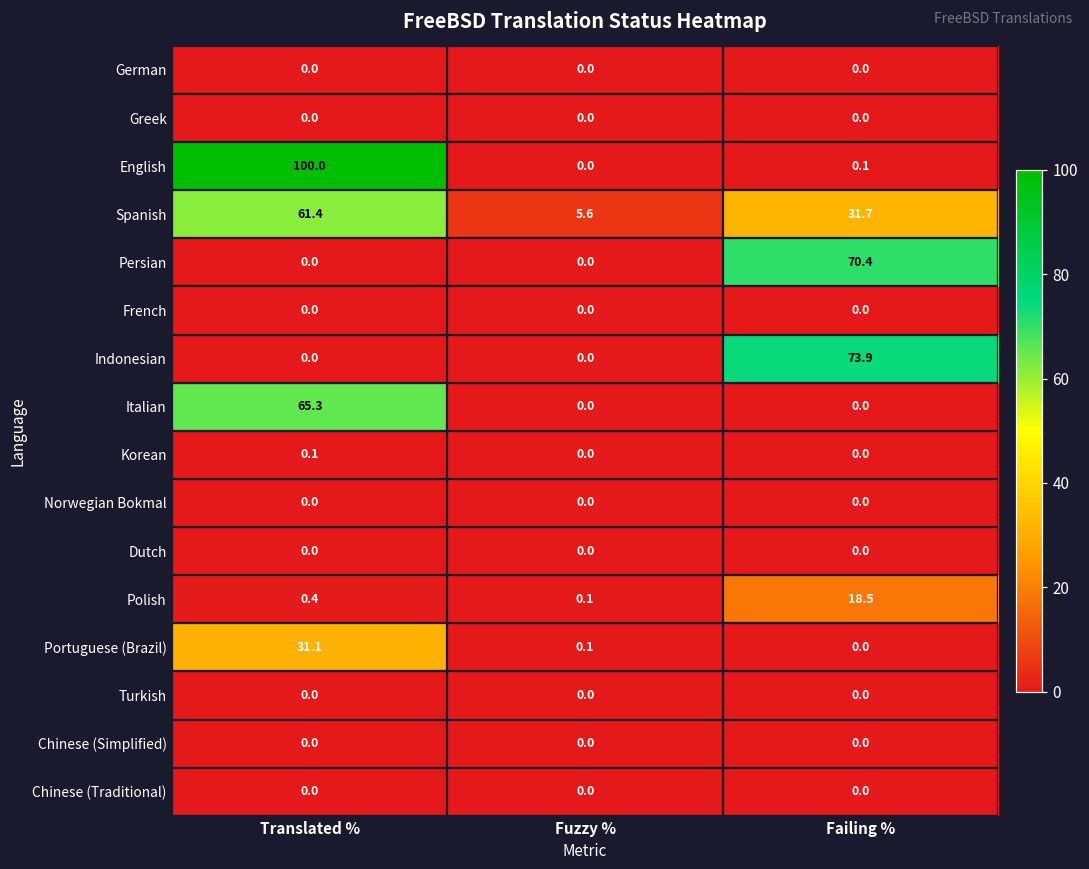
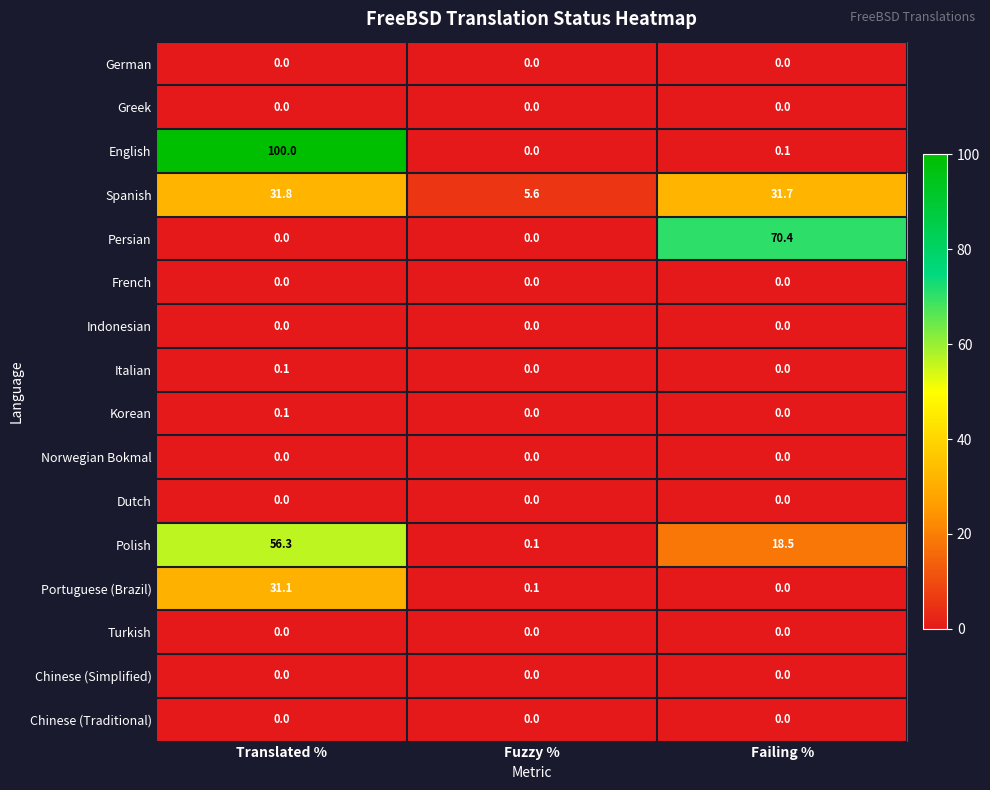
Spanish, Translated %: 61.4 -> 31.8
Indonesian, Failing %: 73.9 -> 0.0
Italian, Translated %: 65.3 -> 0.1
Polish, Translated %: 0.4 -> 56.3
